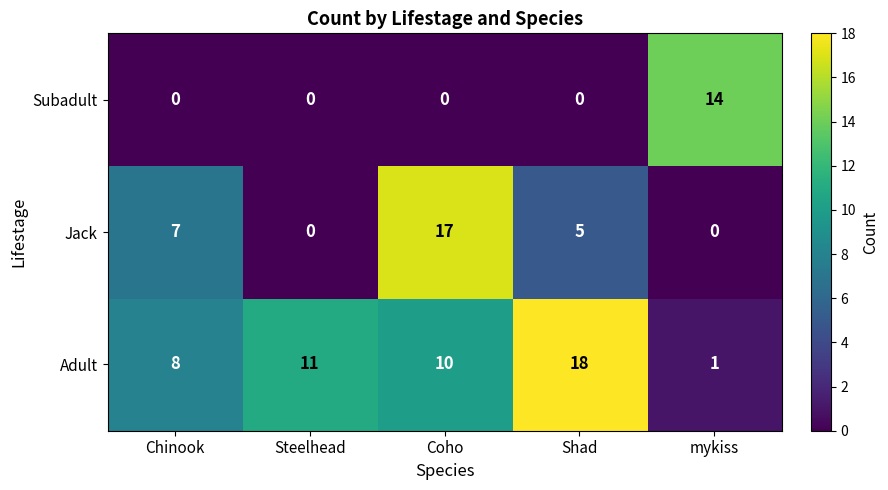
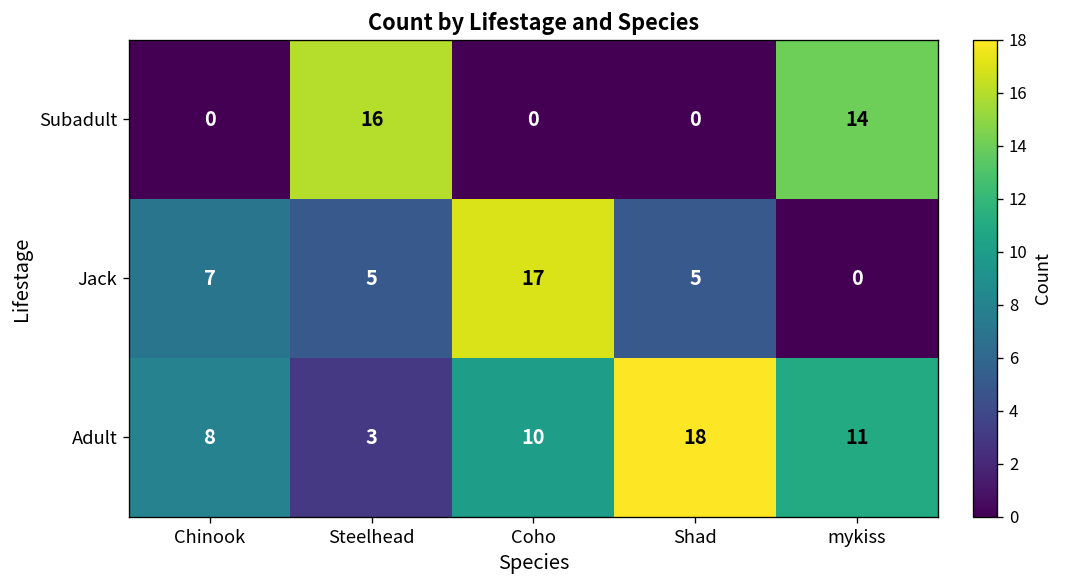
Subadult, Steelhead: 0 -> 16
Jack, Steelhead: 0 -> 5
Adult, Steelhead: 11 -> 3
Adult, mykiss: 1 -> 11
